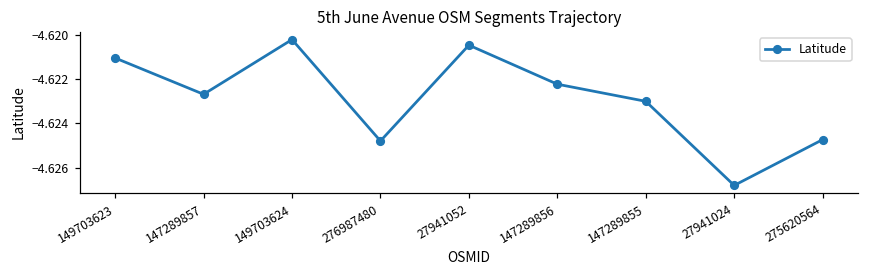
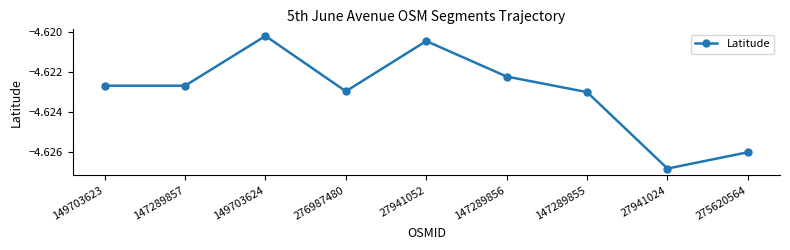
149703623: -4.6210 -> -4.6227
276987480: -4.6248 -> -4.6230
275620564: -4.6247 -> -4.6260
